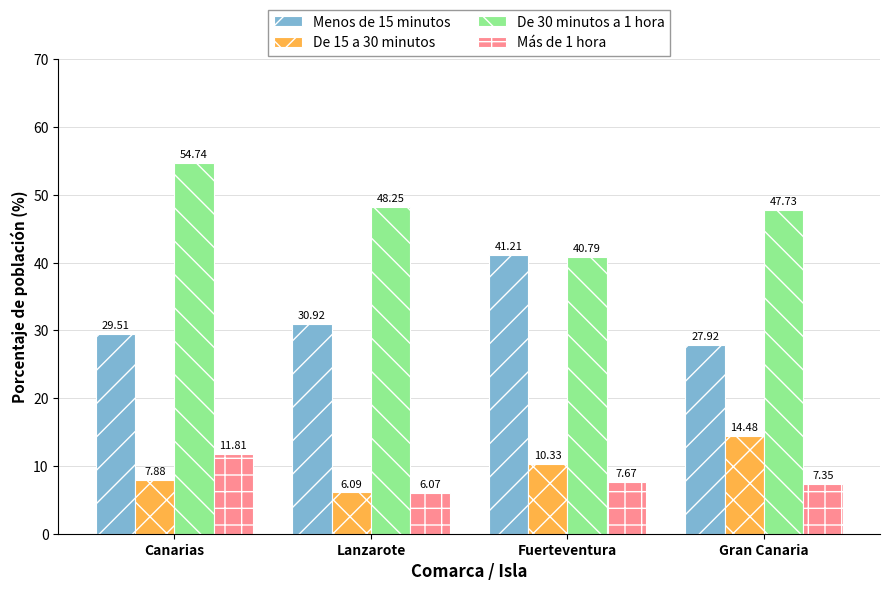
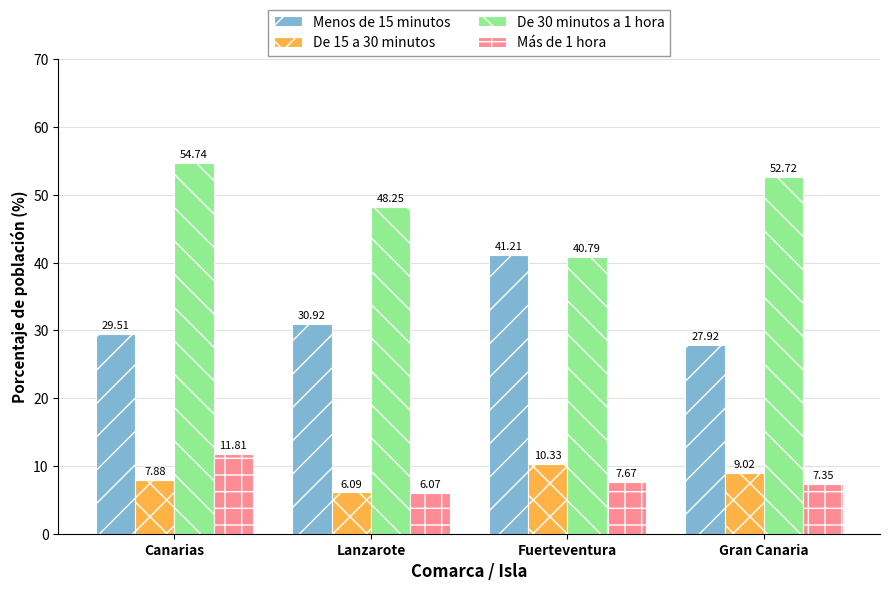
De 15 a 30 minutos, Gran Canaria: 14.48 -> 9.02
De 30 minutos a 1 hora, Gran Canaria: 47.73 -> 52.72
